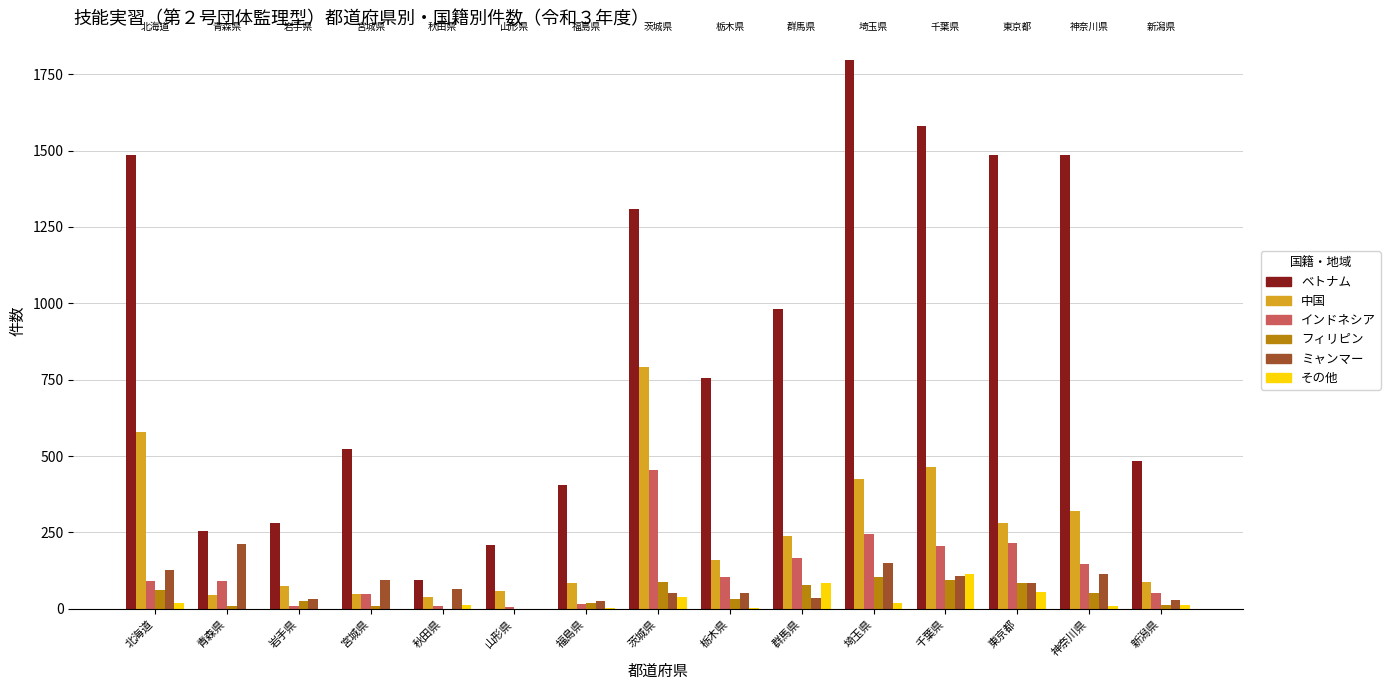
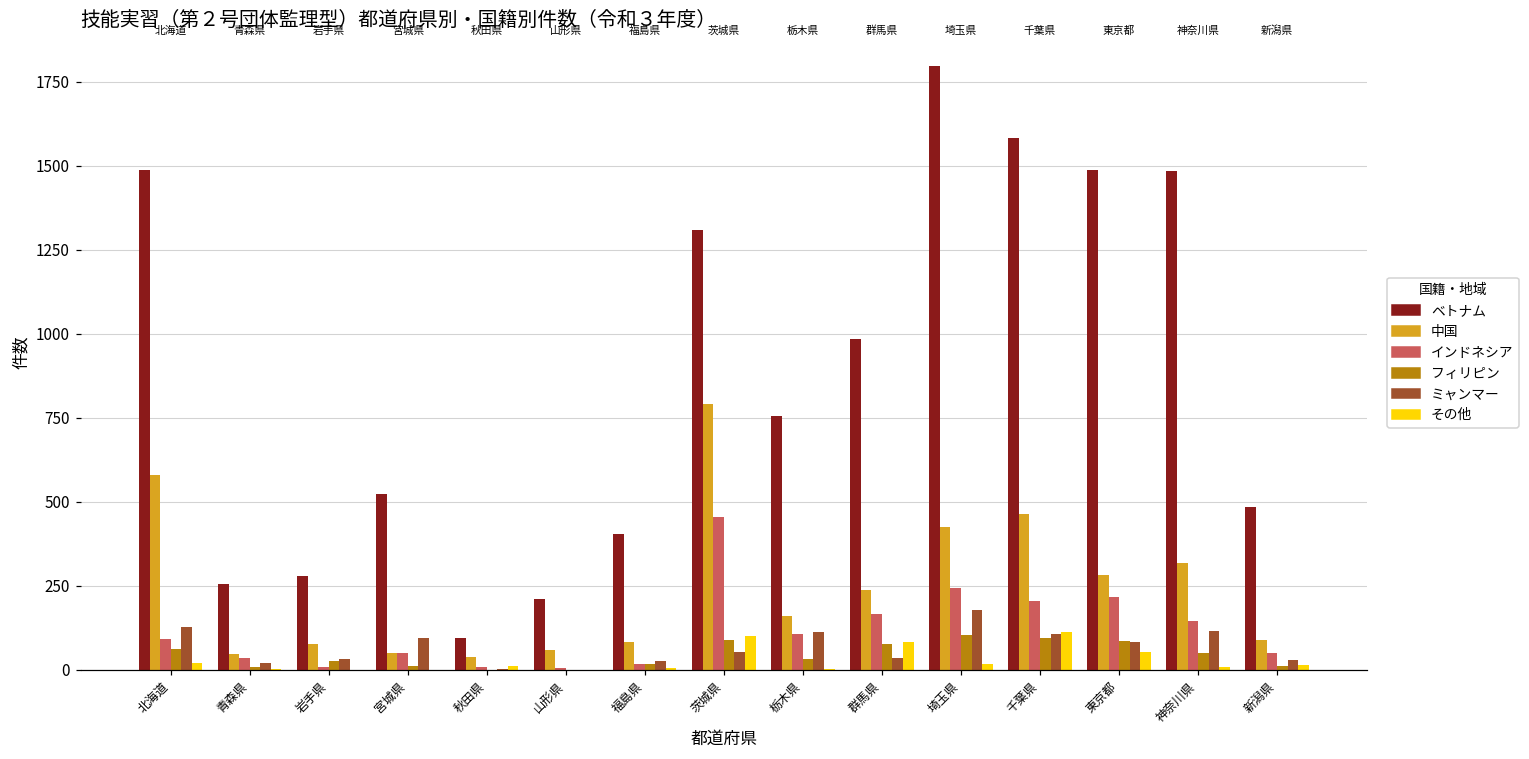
インドネシア, 青森県: 90 -> 30
ミャンマー, 青森県: 210 -> 20
ミャンマー, 秋田県: 70 -> 0
その他, 茨城県: 40 -> 100
ミャンマー, 栃木県: 50 -> 110
ミャンマー, 埼玉県: 150 -> 180
